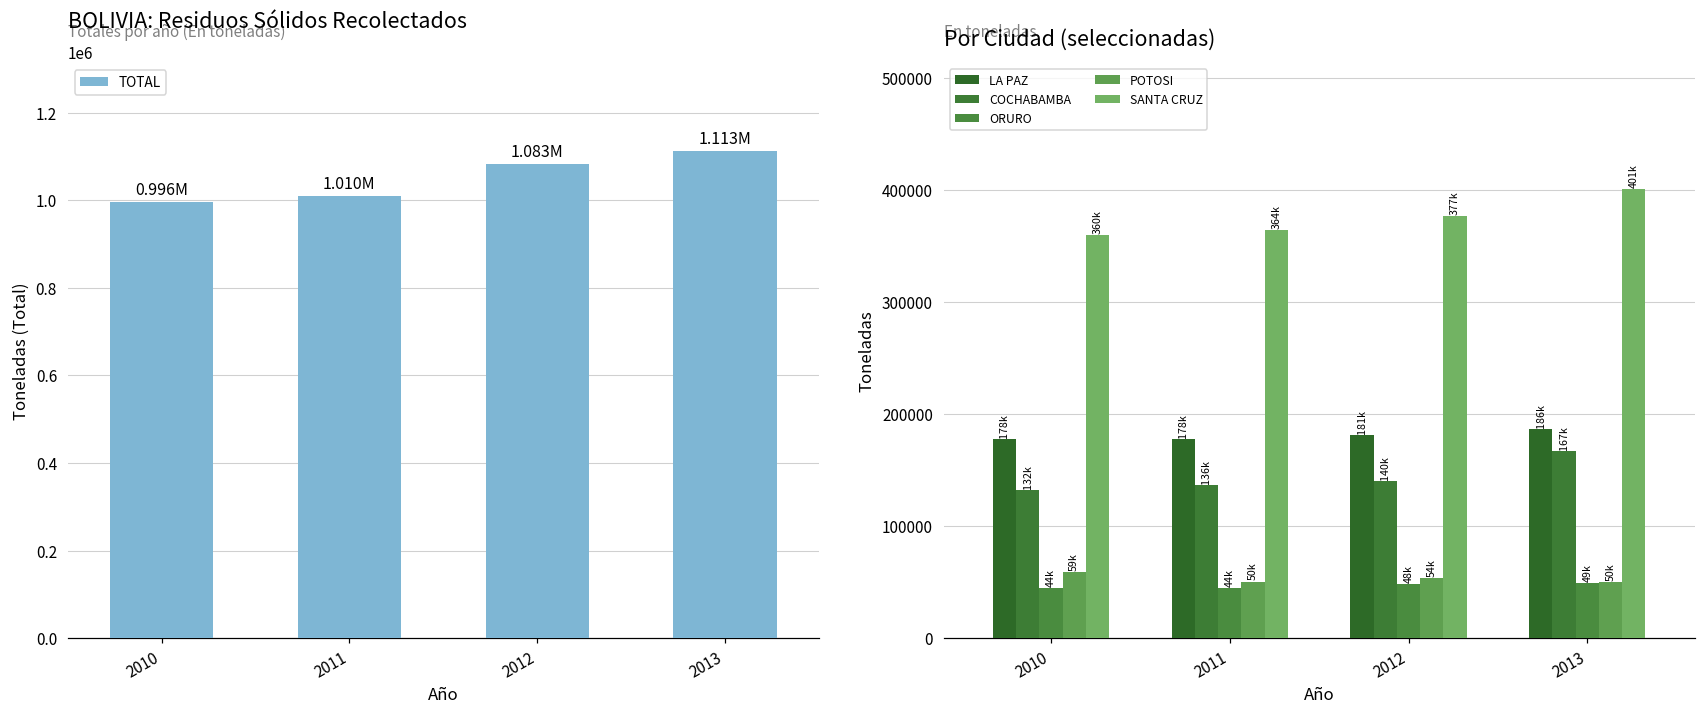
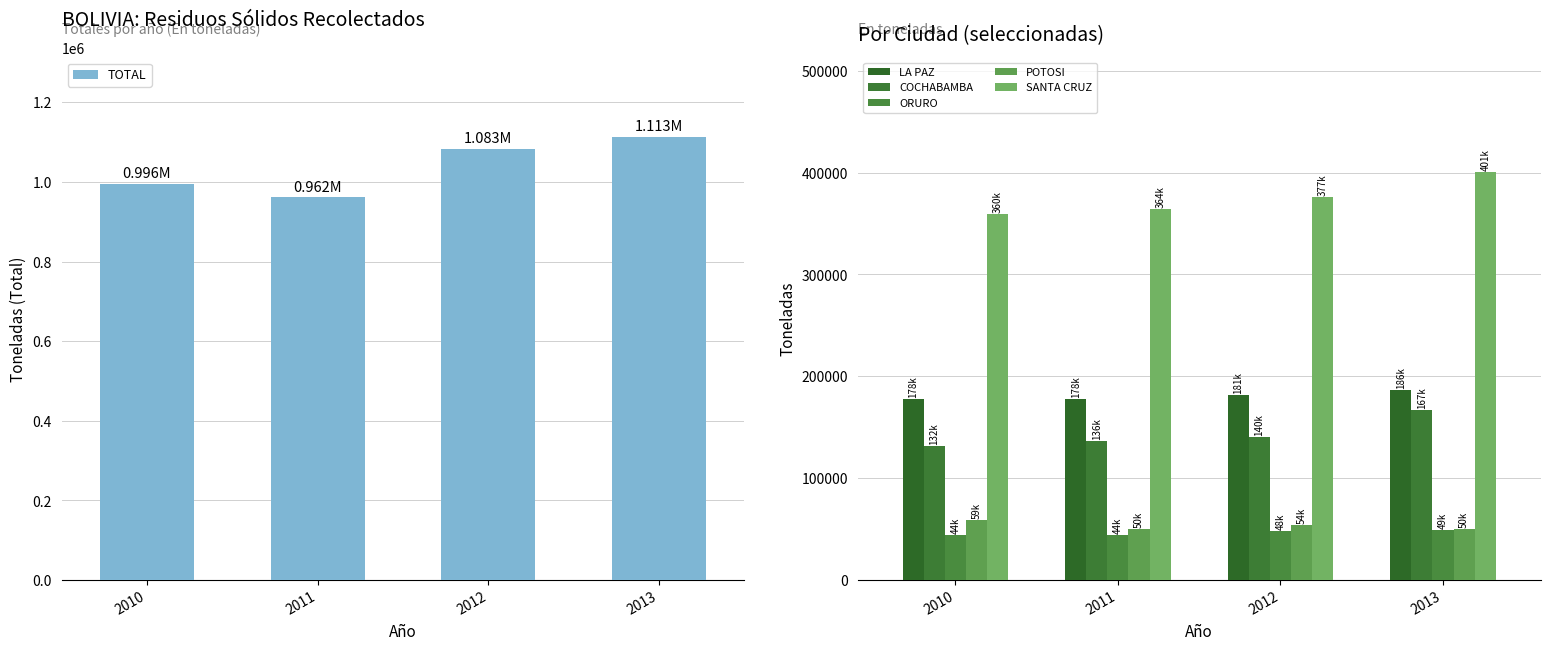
BOLIVIA: Residuos Sólidos Recolectados, 2011: 1.010M -> 0.962M
